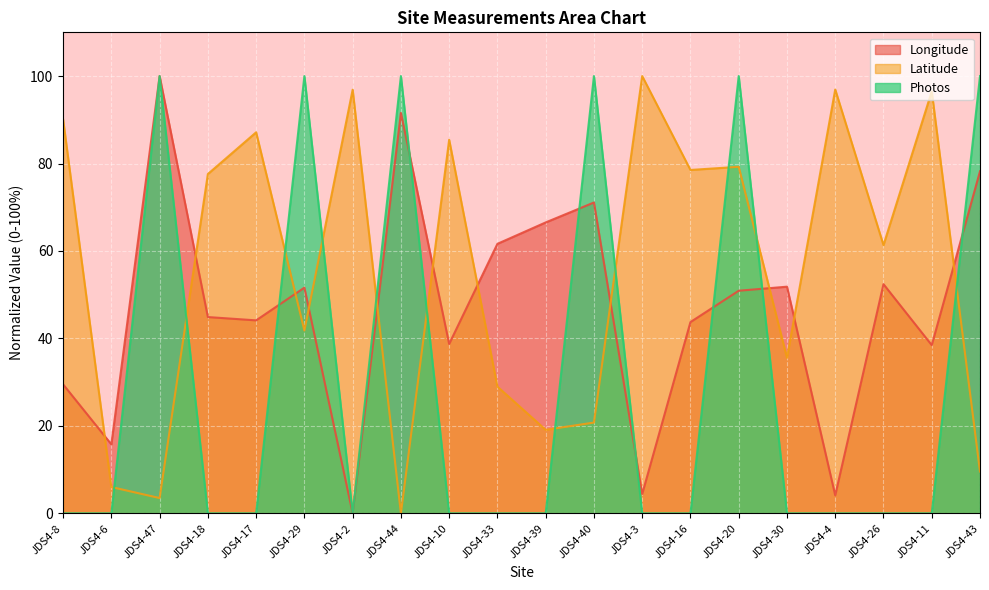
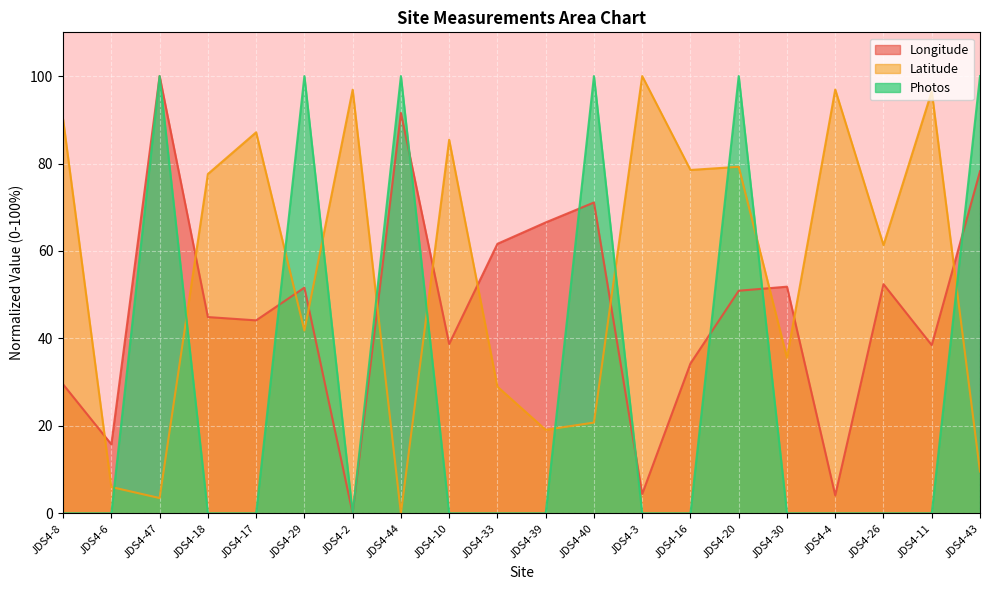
Longitude, JDS4-16: 44 -> 34
